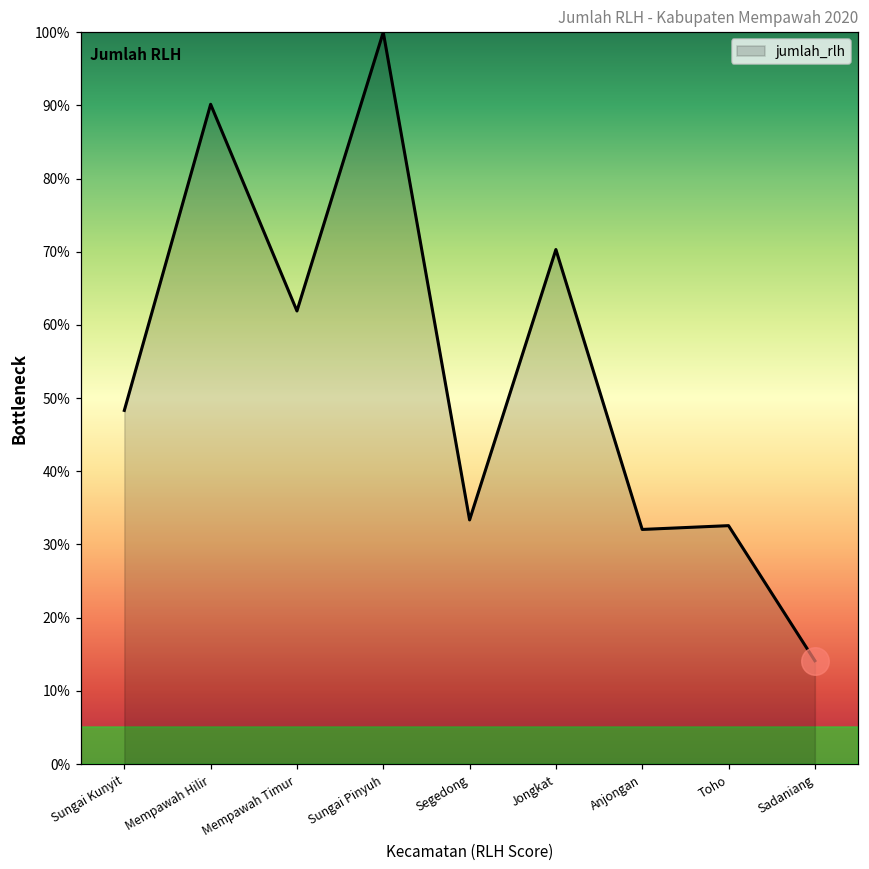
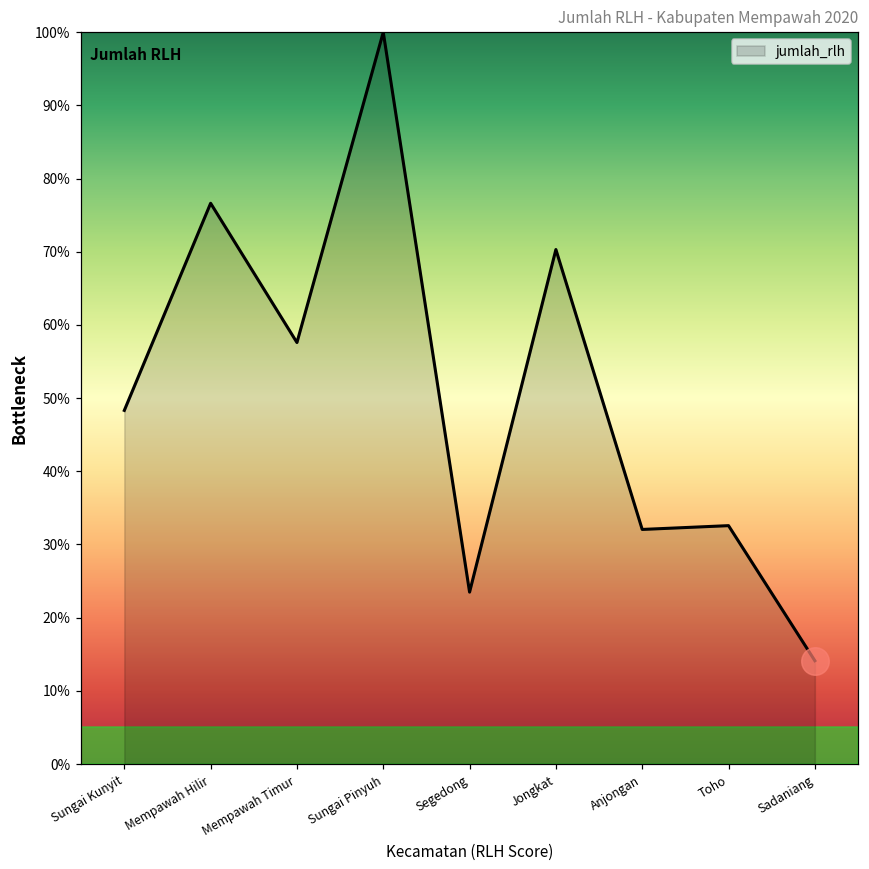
jumlah_rlh, Mempawah Hilir: 90% -> 77%
jumlah_rlh, Mempawah Timur: 62% -> 58%
jumlah_rlh, Segedong: 33% -> 23%
